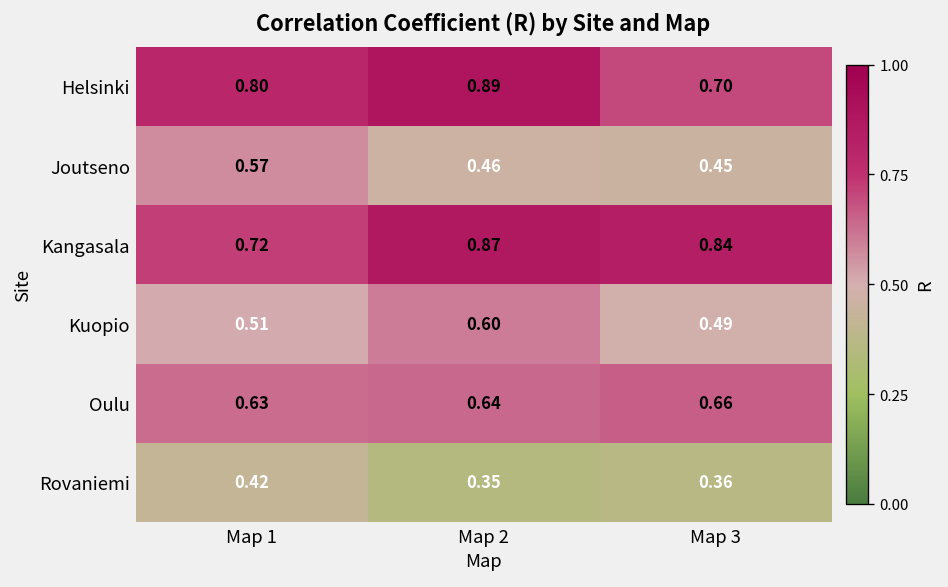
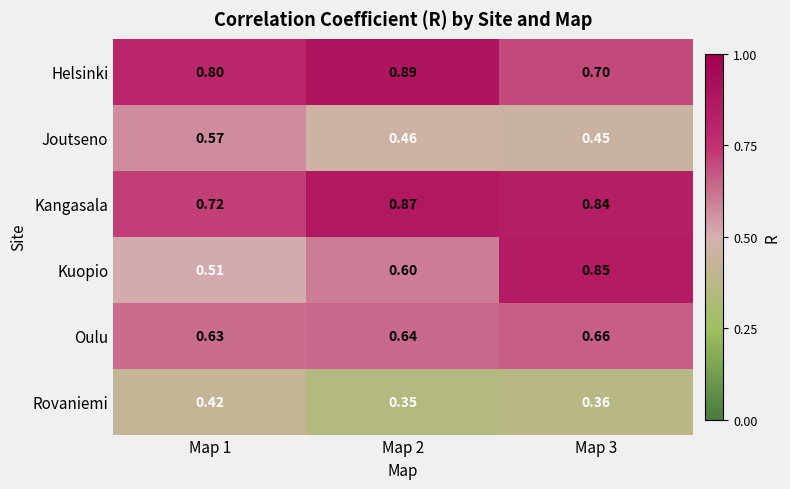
Kuopio, Map 3: 0.49 -> 0.85
